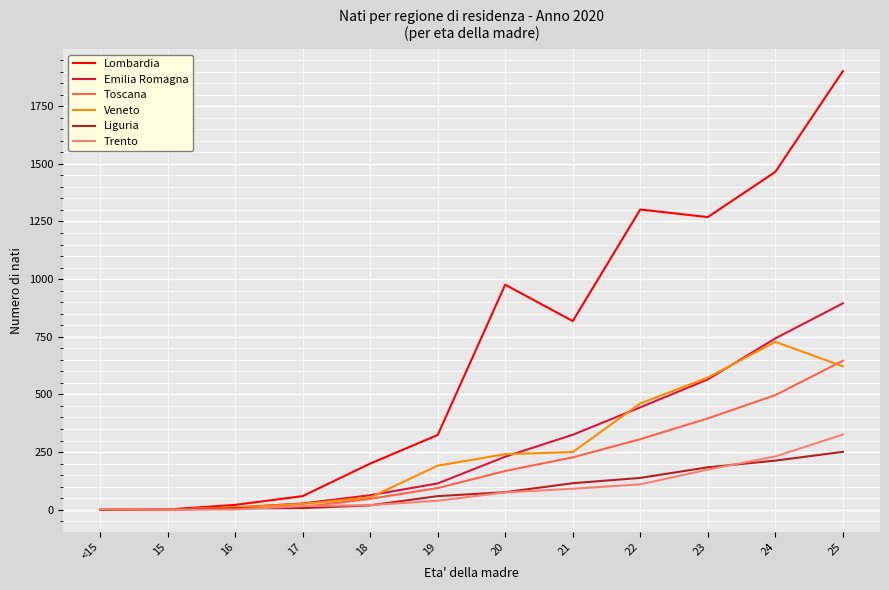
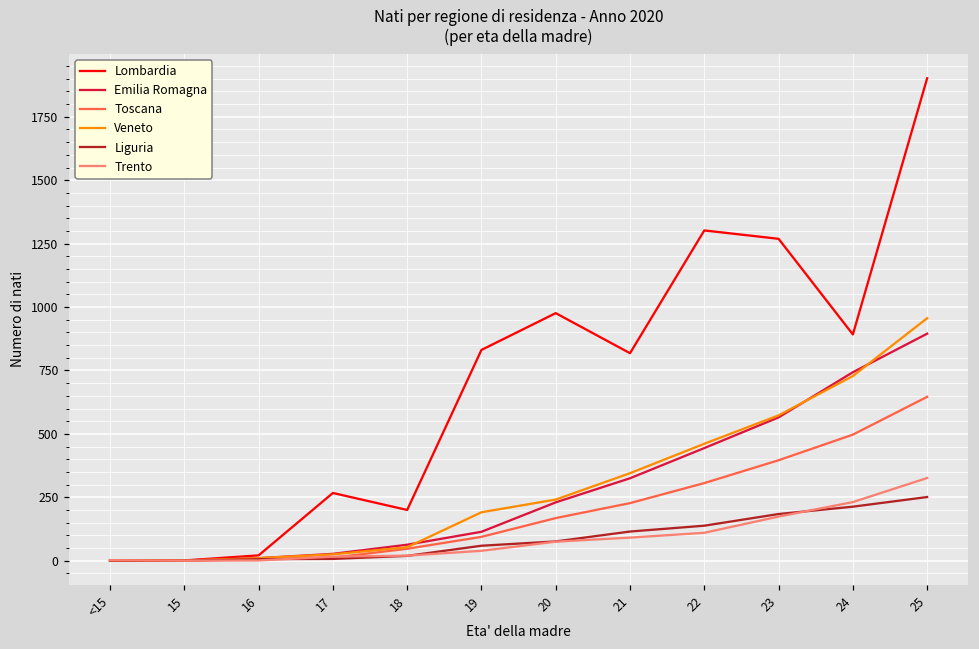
Lombardia, 17: 60 -> 270
Lombardia, 19: 320 -> 830
Veneto, 21: 250 -> 350
Lombardia, 24: 1470 -> 890
Veneto, 25: 620 -> 960
